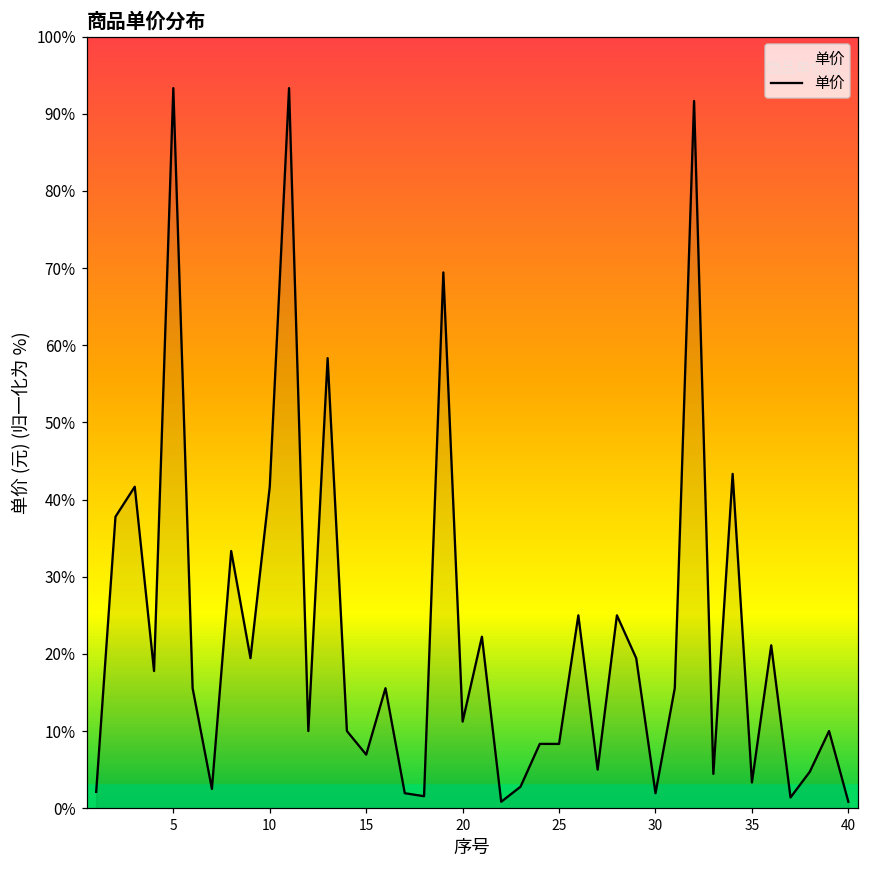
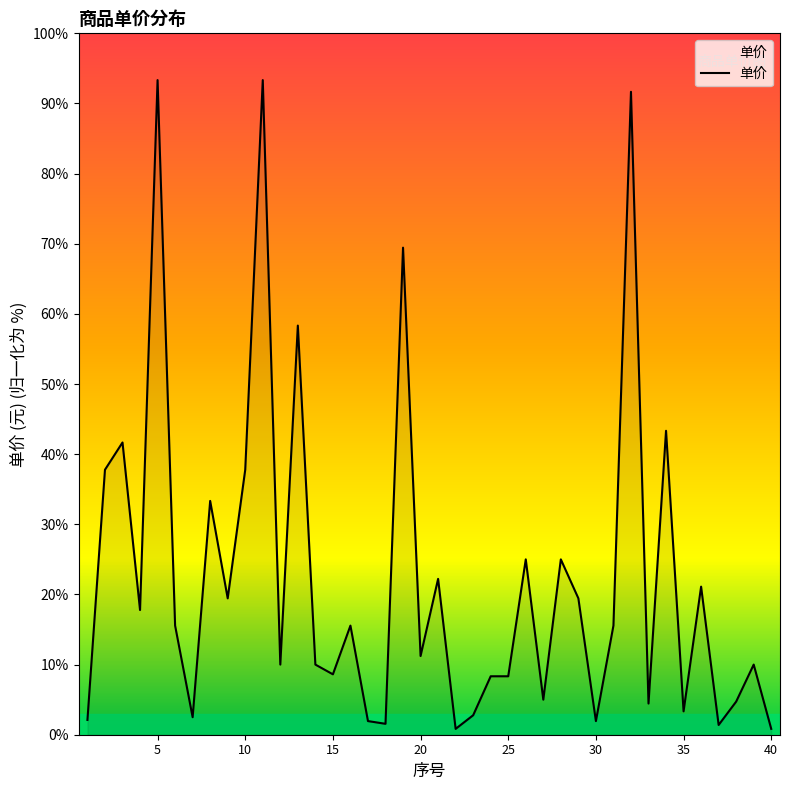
10: 42% -> 38%
15: 7% -> 9%
